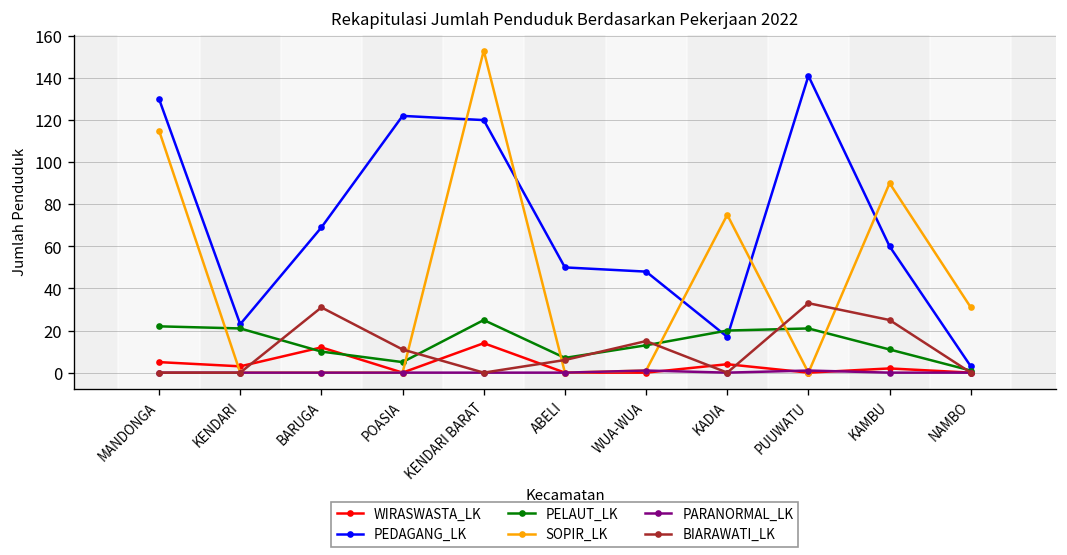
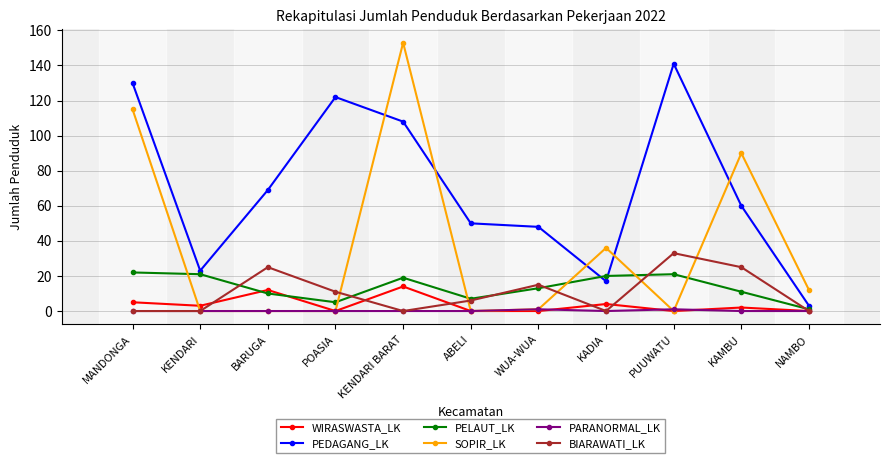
BIARAWATI_LK, BARUGA: 31 -> 25
PEDAGANG_LK, KENDARI BARAT: 120 -> 108
PELAUT_LK, KENDARI BARAT: 25 -> 19
SOPIR_LK, KADIA: 75 -> 36
SOPIR_LK, NAMBO: 31 -> 12
